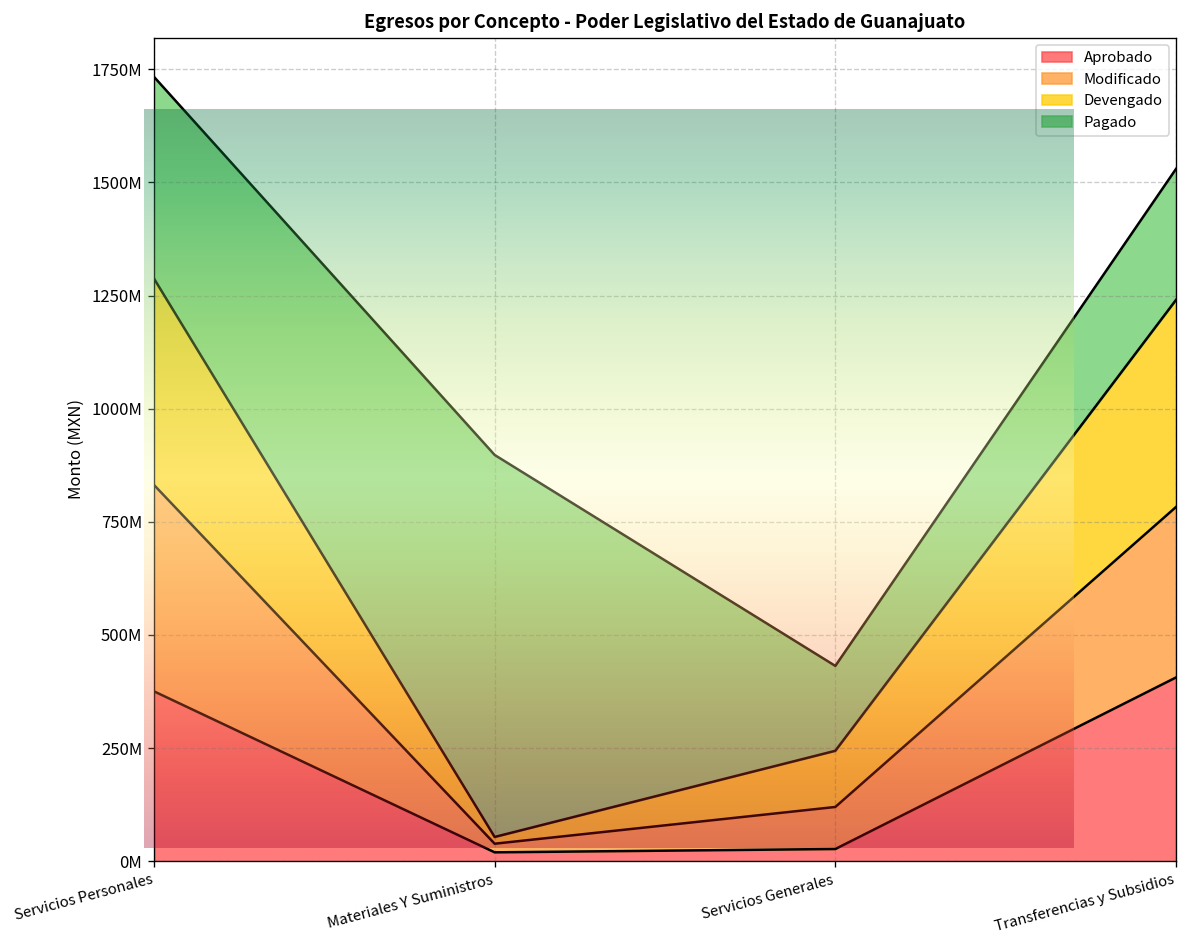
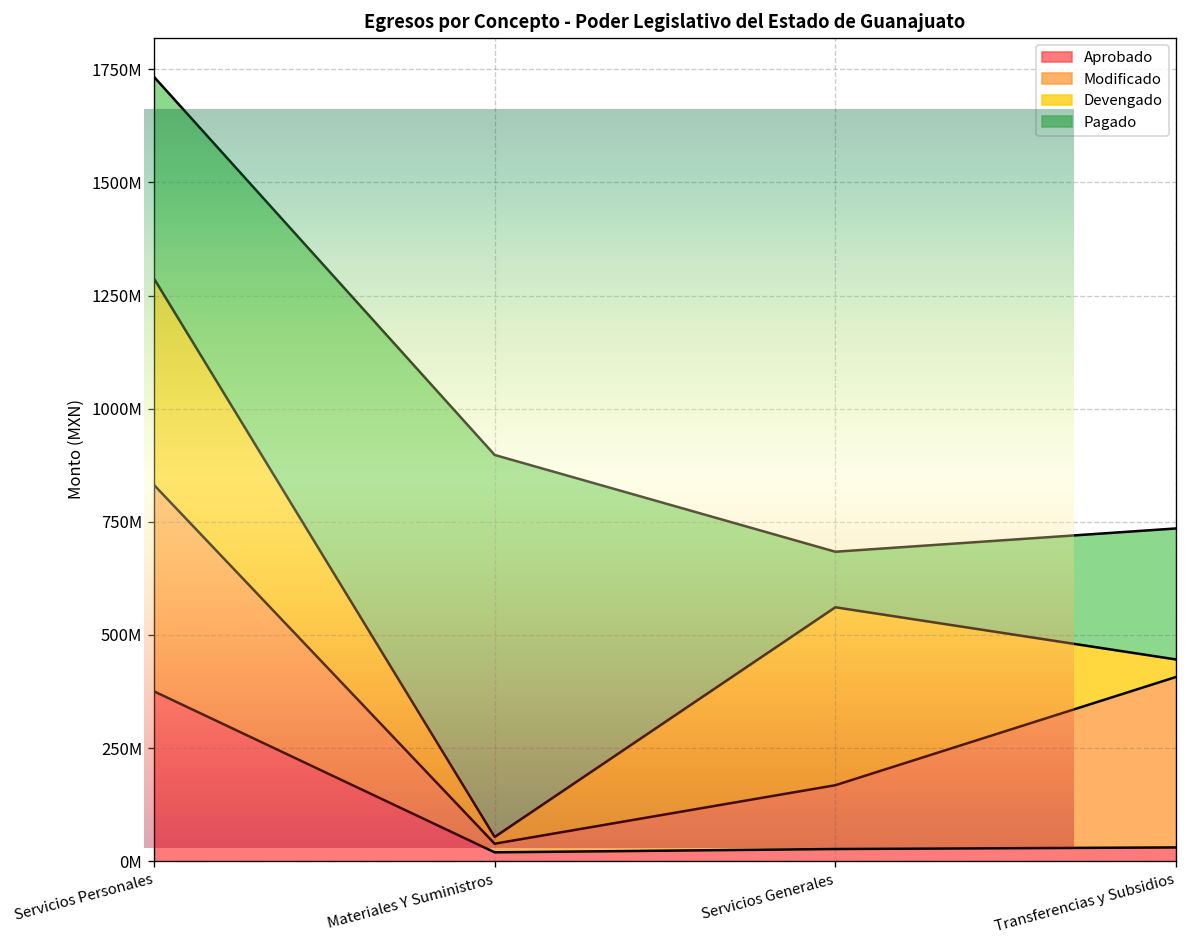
Egresos por Concepto - Poder Legislativo del Estado de Guanajuato, Modificado, Servicios Generales: 90000000 -> 140000000
Egresos por Concepto - Poder Legislativo del Estado de Guanajuato, Devengado, Servicios Generales: 120000000 -> 390000000
Egresos por Concepto - Poder Legislativo del Estado de Guanajuato, Pagado, Servicios Generales: 190000000 -> 120000000
Egresos por Concepto - Poder Legislativo del Estado de Guanajuato, Aprobado, Transferencias y Subsidios: 410000000 -> 30000000
Egresos por Concepto - Poder Legislativo del Estado de Guanajuato, Devengado, Transferencias y Subsidios: 460000000 -> 40000000
